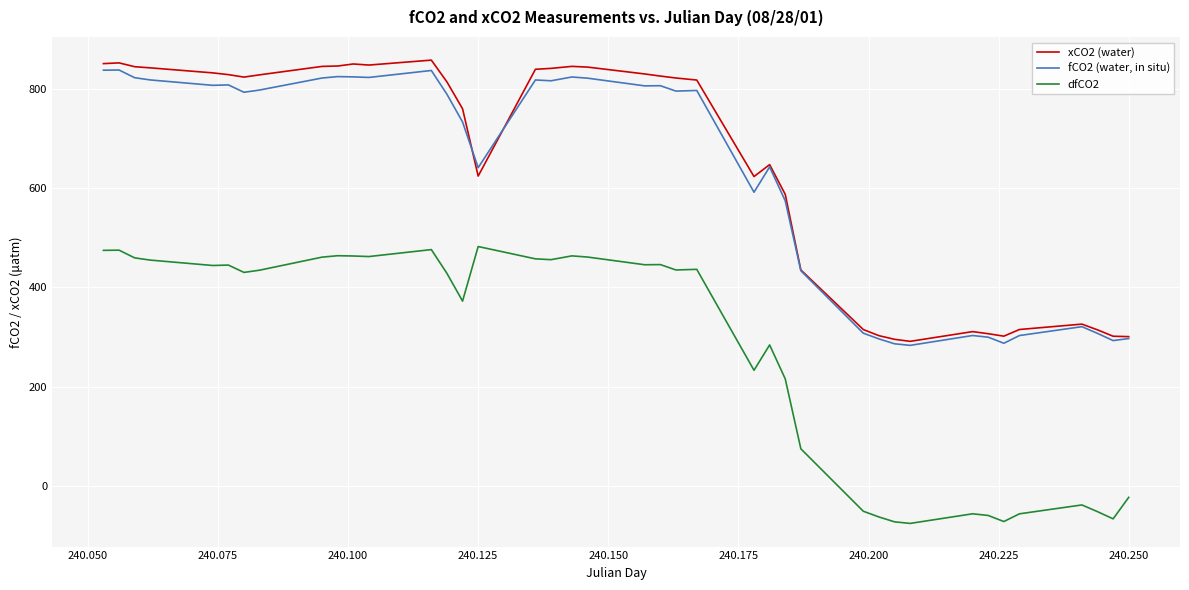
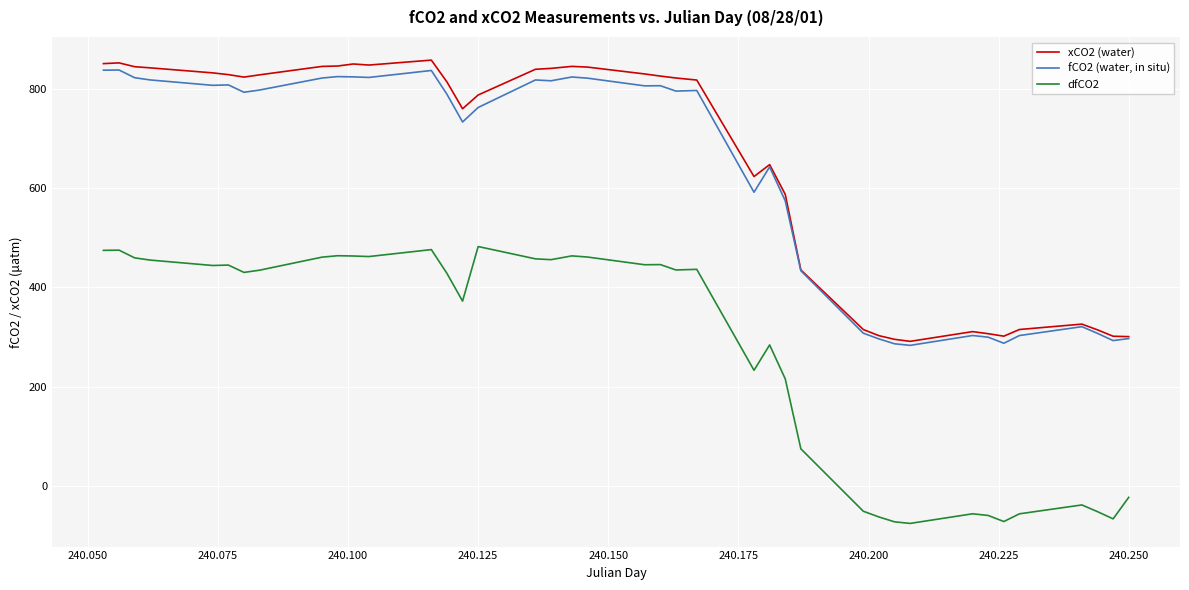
xCO2 (water), 240.125: 620 -> 790
fCO2 (water, in situ), 240.125: 640 -> 760
